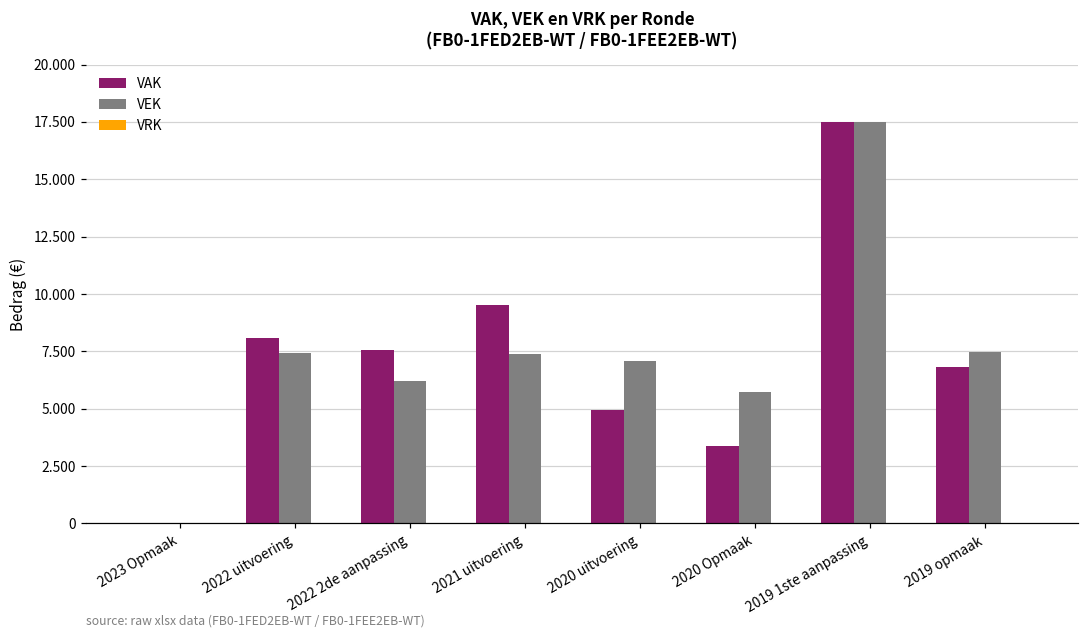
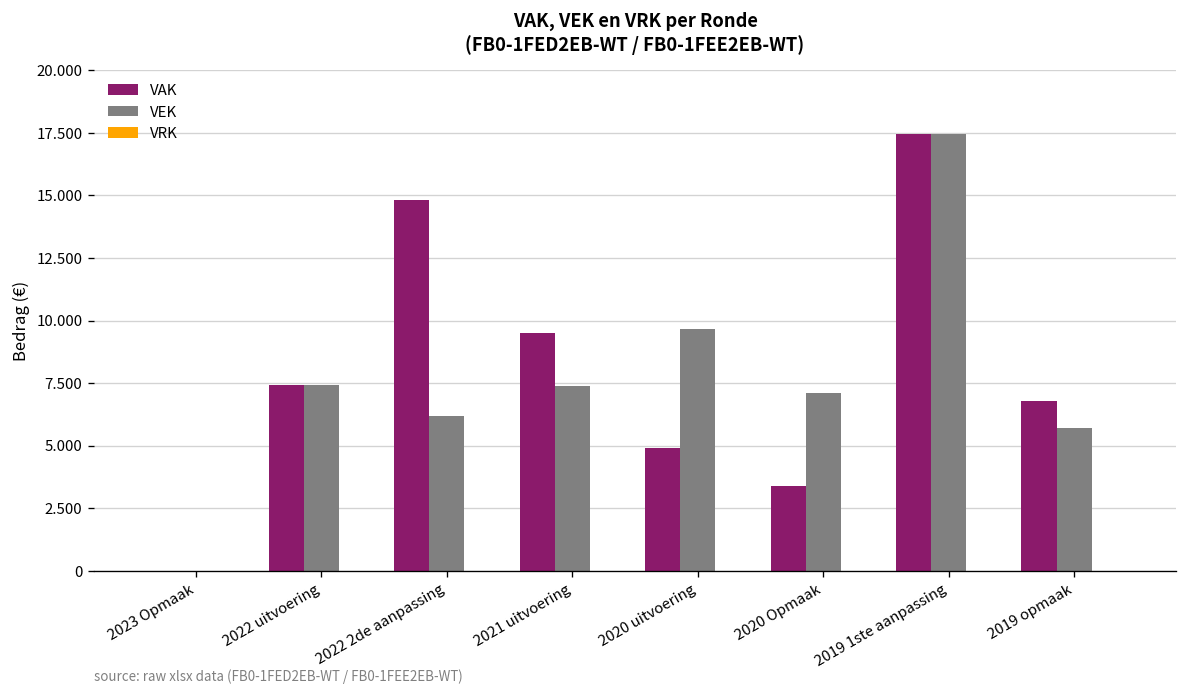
VAK, 2022 uitvoering: 8.1 -> 7.4
VAK, 2022 2de aanpassing: 7.5 -> 14.8
VEK, 2020 uitvoering: 7.1 -> 9.7
VEK, 2020 Opmaak: 5.7 -> 7.1
VEK, 2019 opmaak: 7.5 -> 5.7
